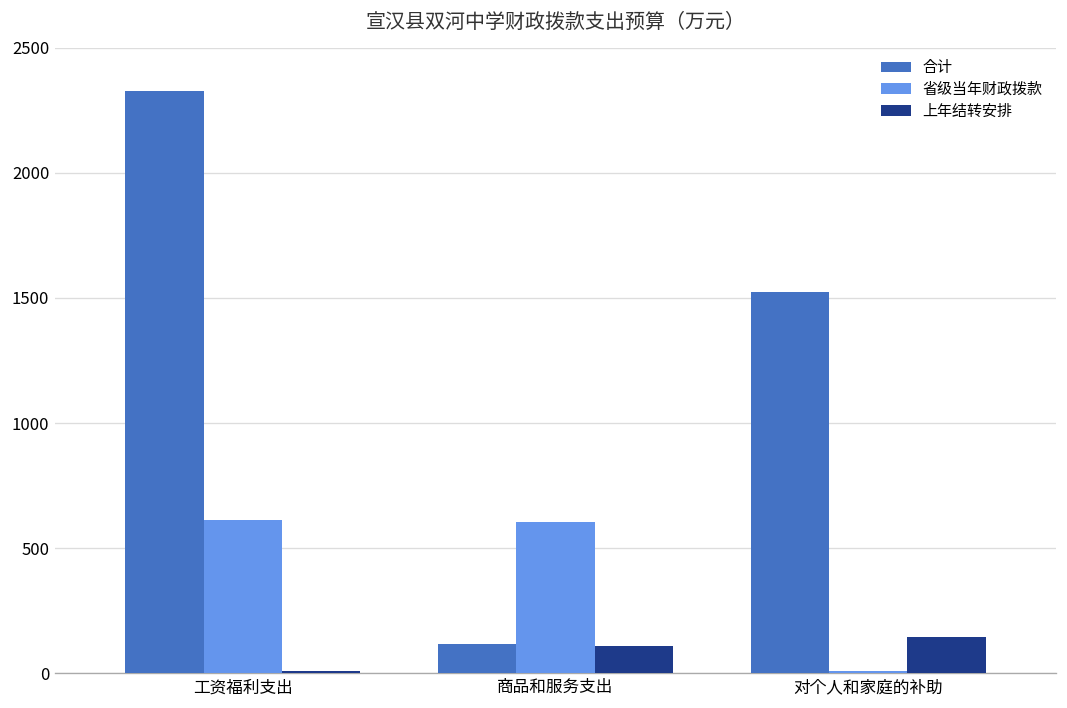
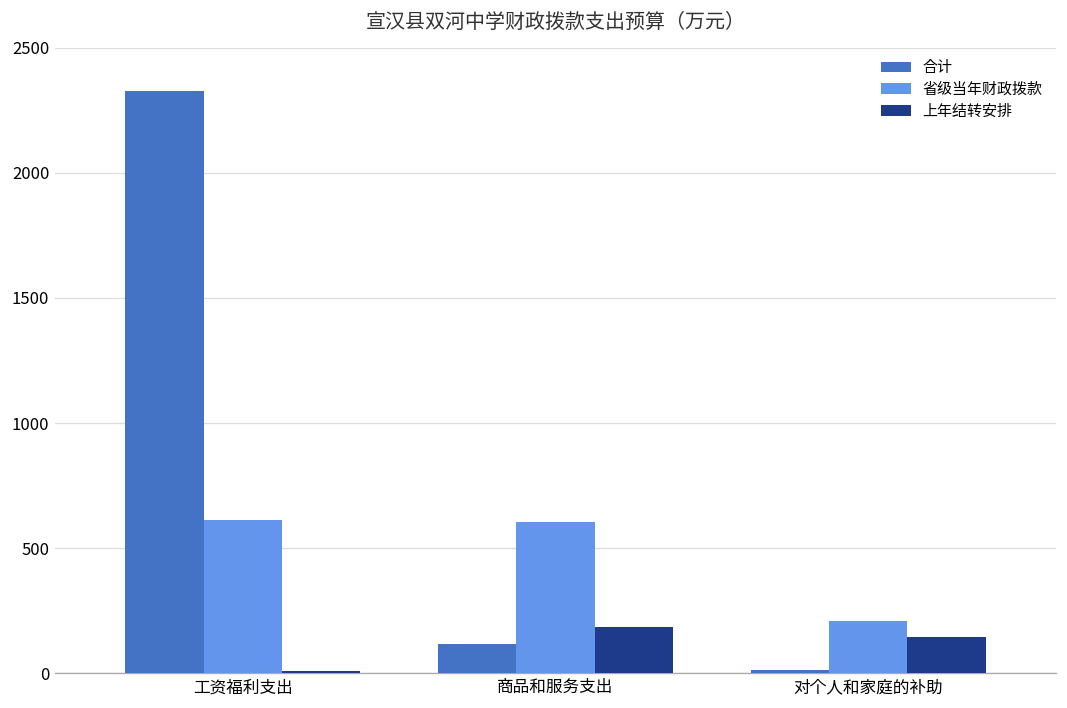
上年结转安排, 商品和服务支出: 110 -> 180
合计, 对个人和家庭的补助: 1520 -> 10
省级当年财政拨款, 对个人和家庭的补助: 10 -> 210
